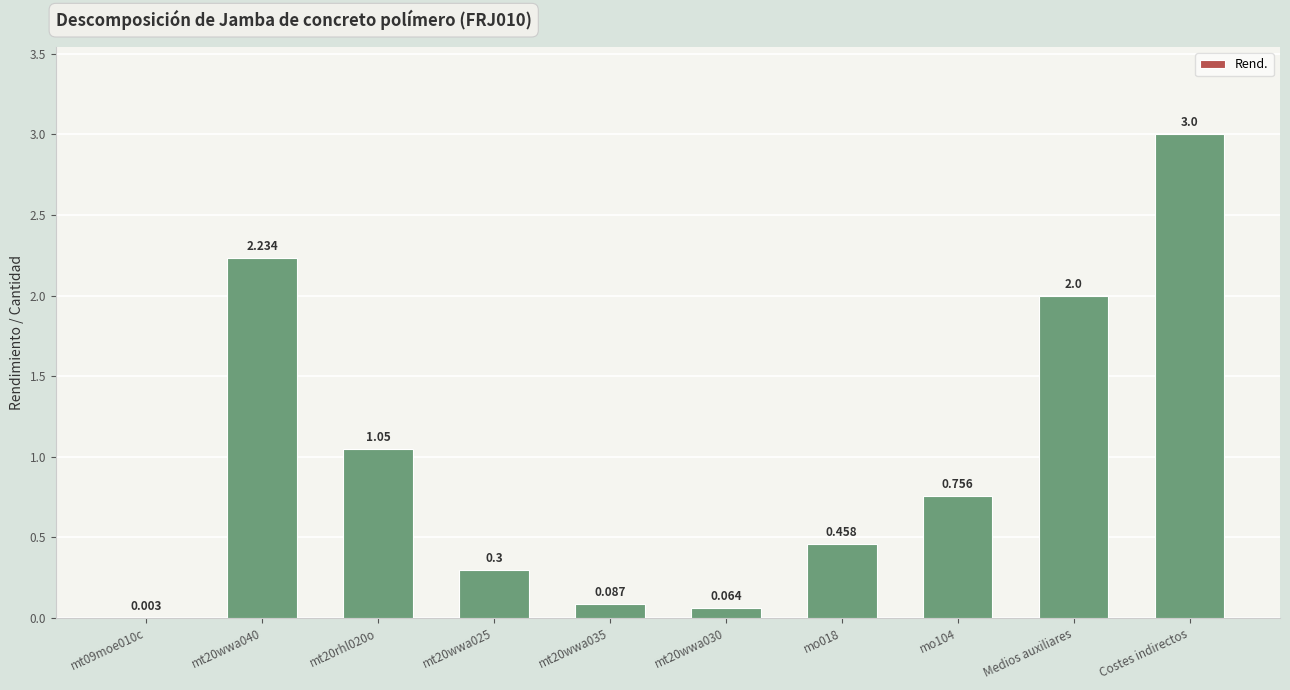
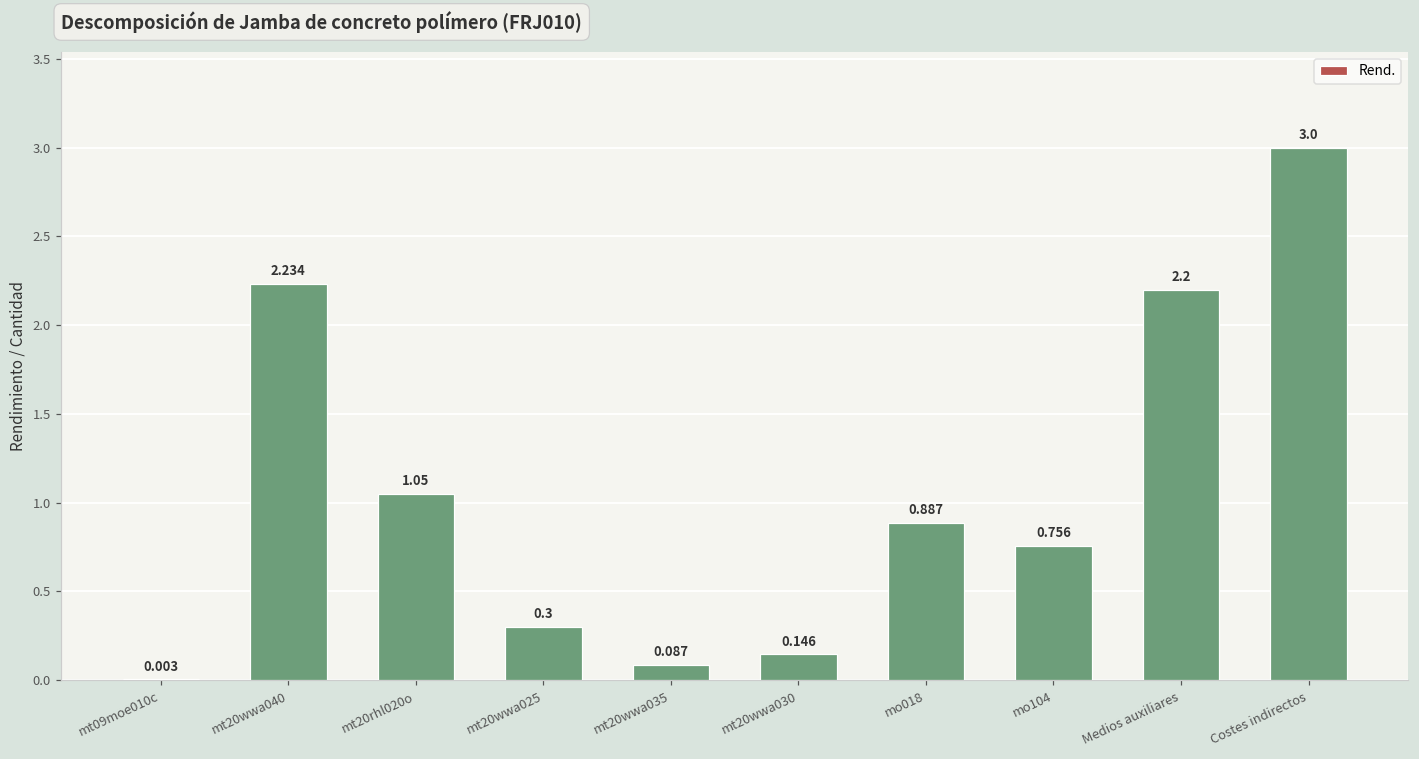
mt20wwa030: 0.064 -> 0.146
mo018: 0.458 -> 0.887
Medios auxiliares: 2.0 -> 2.2
